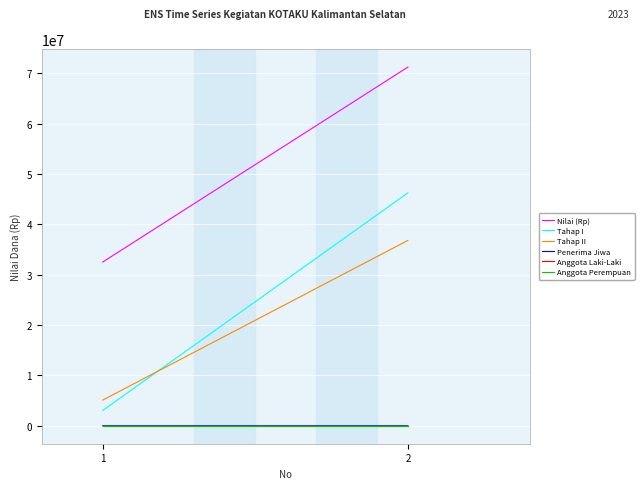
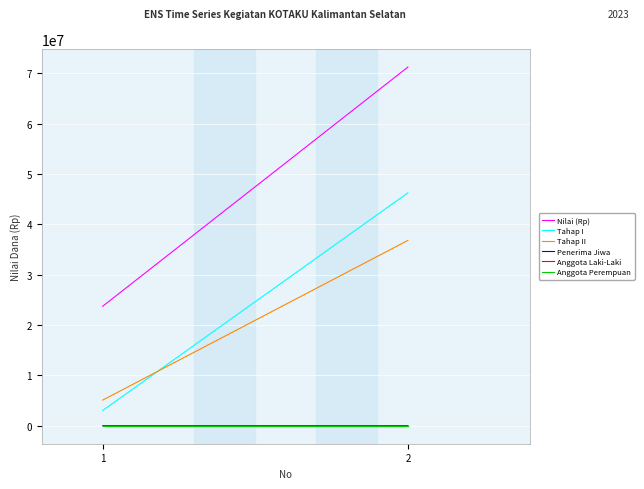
Nilai (Rp), 1: 33000000 -> 24000000
